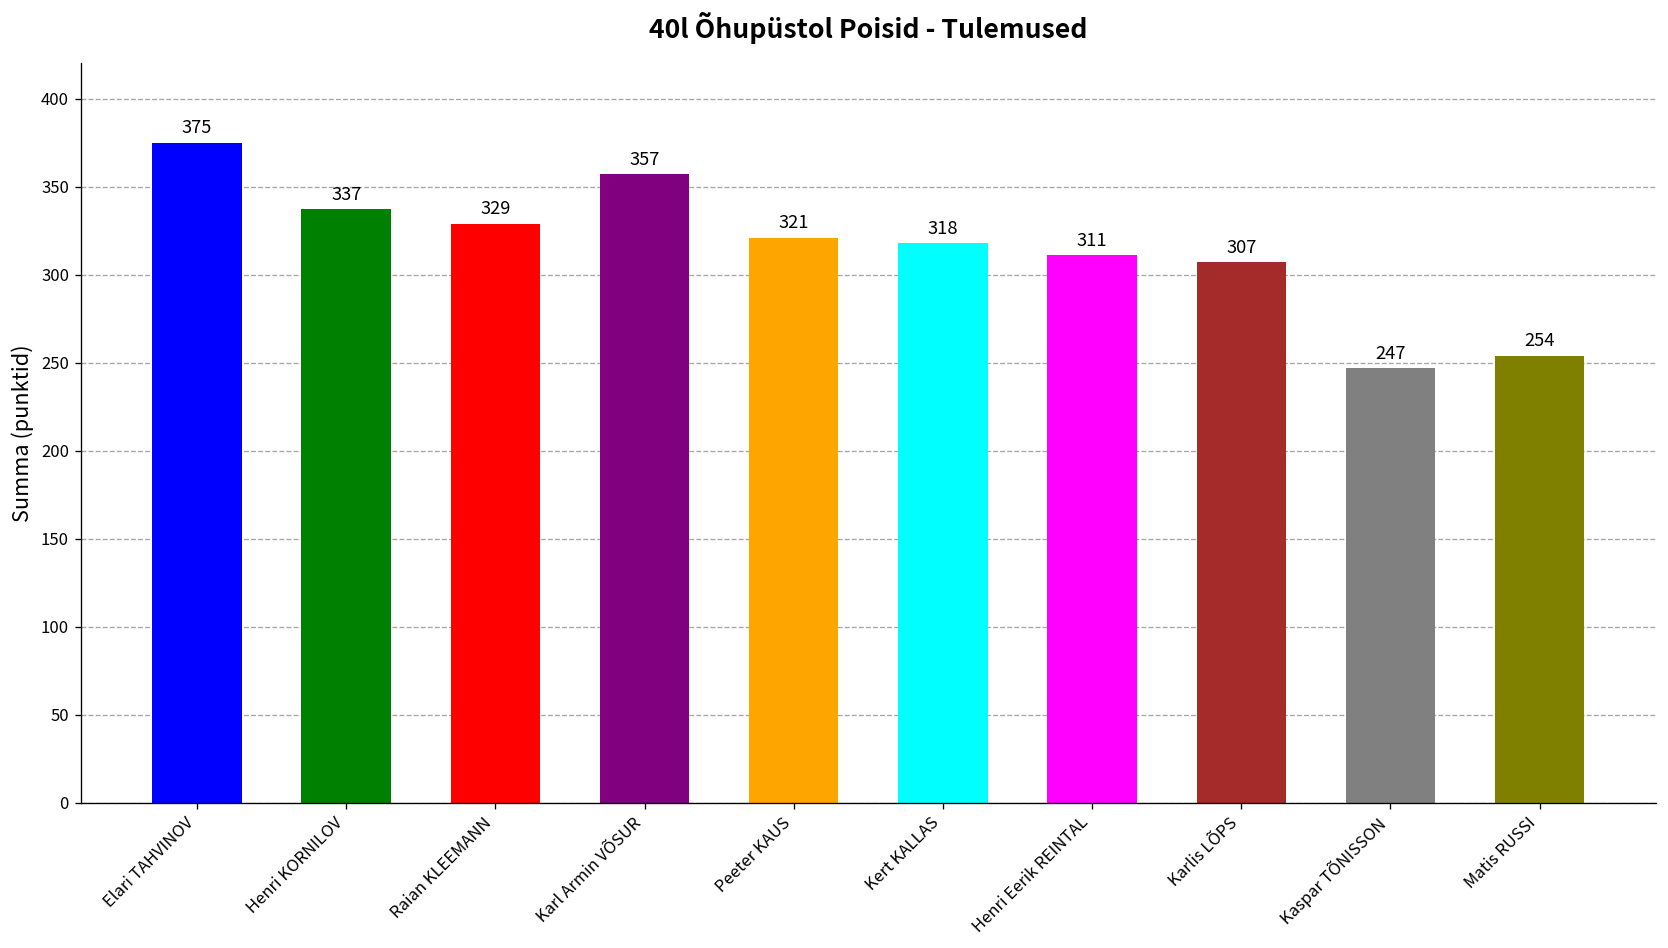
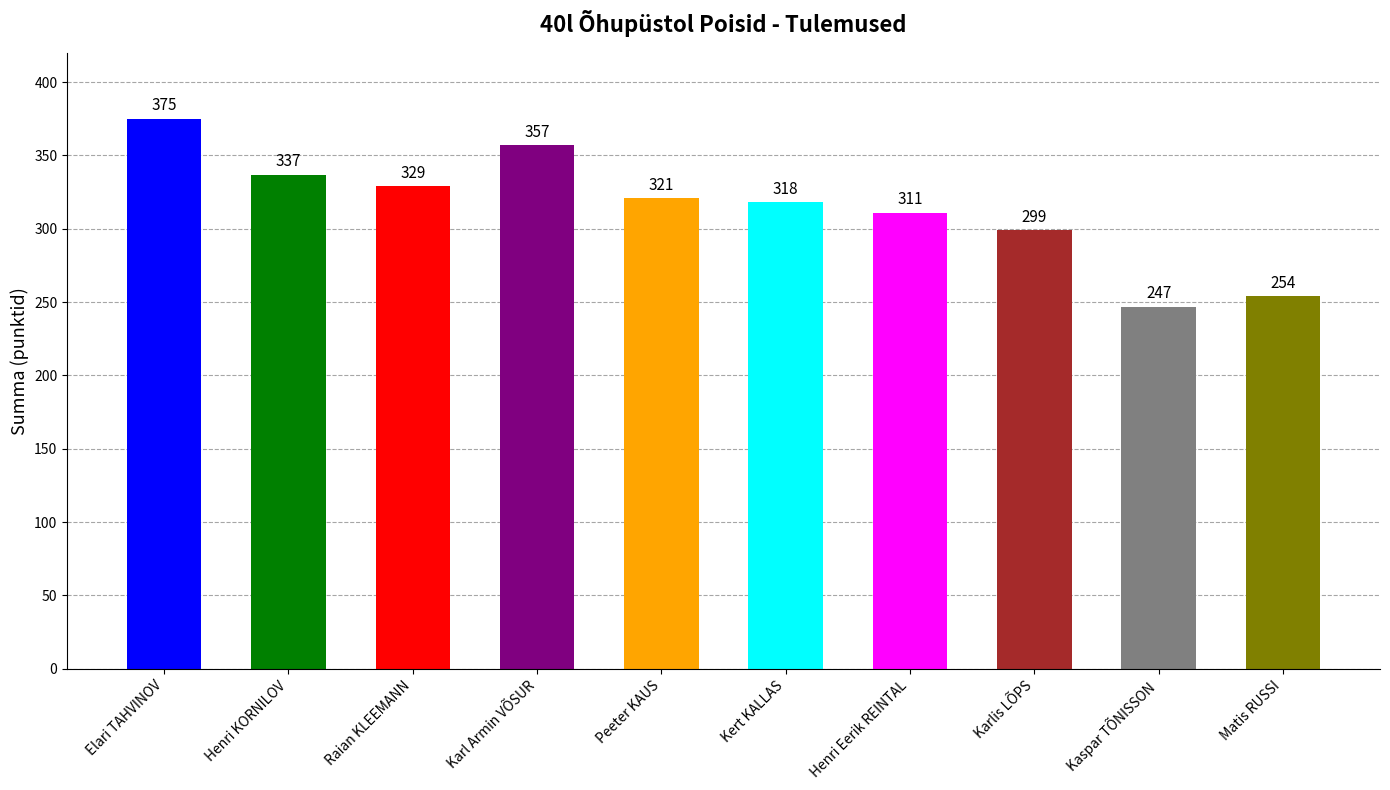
Karlis LÕPS: 307 -> 299
